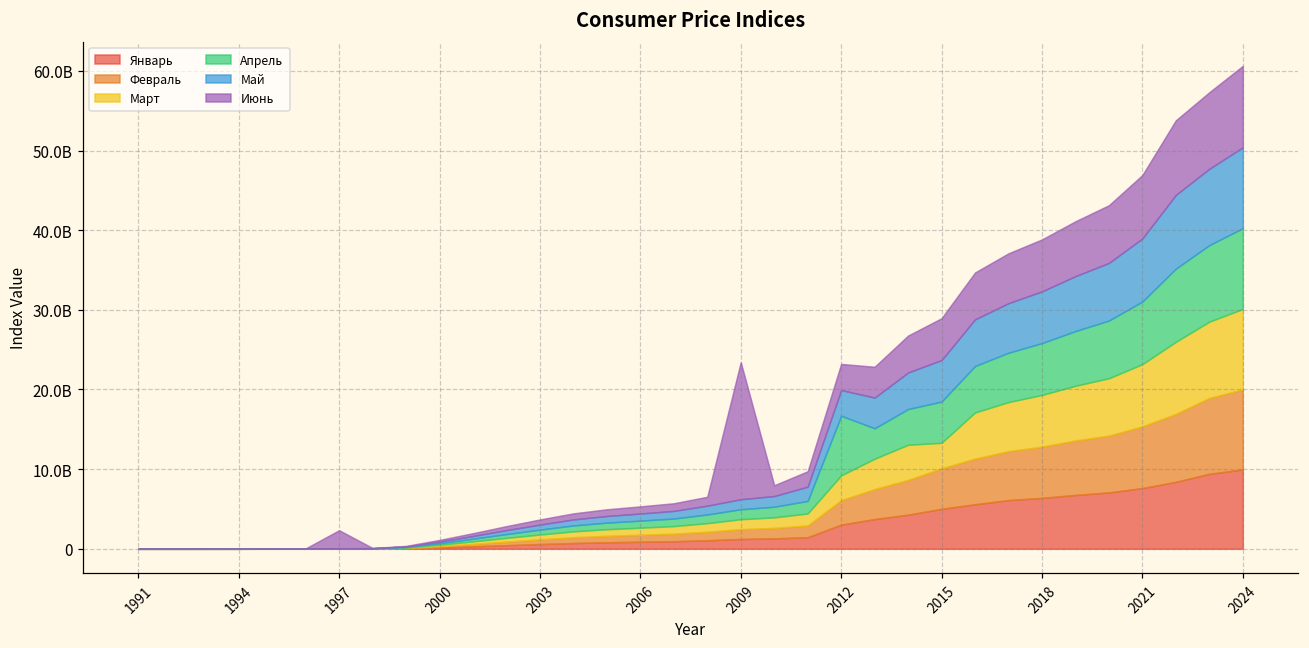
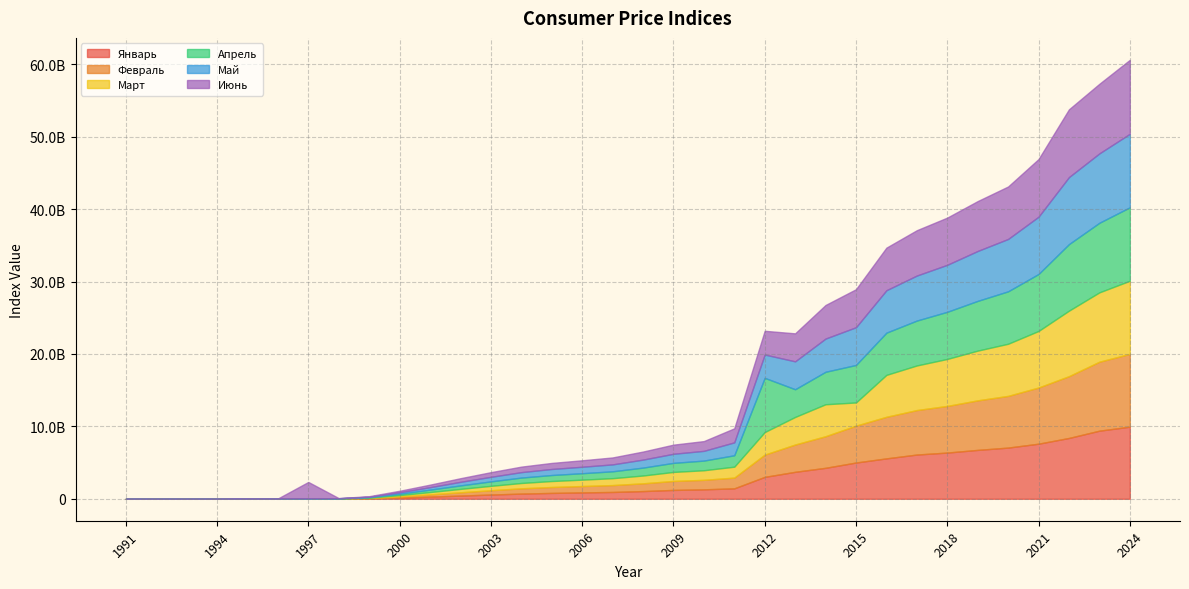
Июнь, 2009: 17000000000 -> 1000000000
